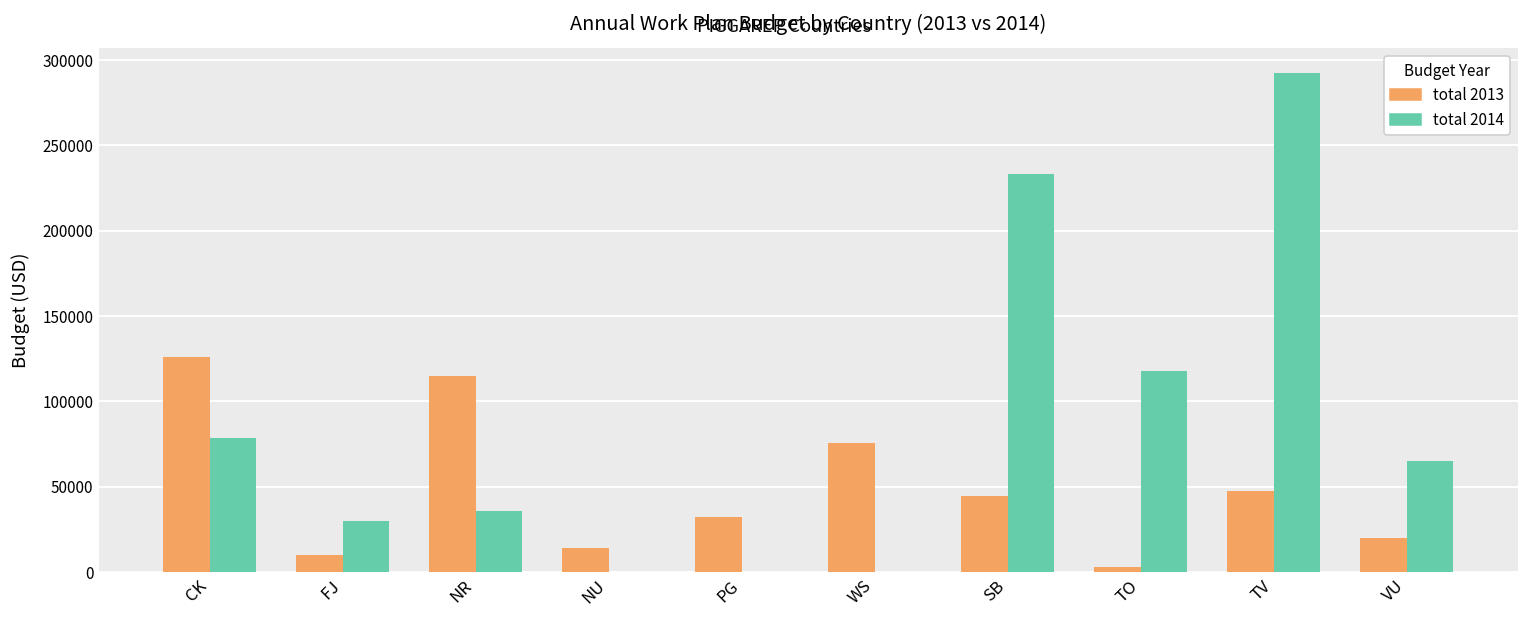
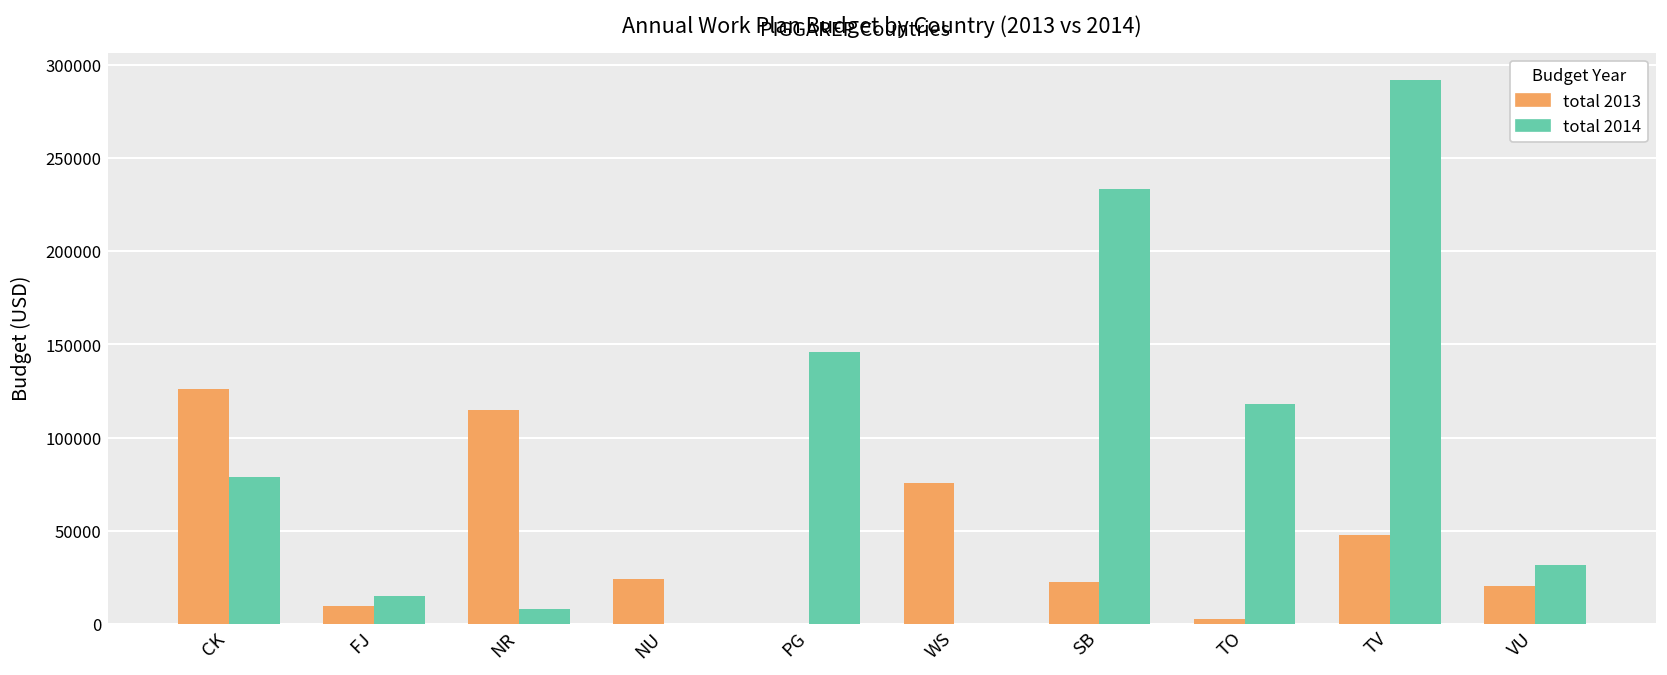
total 2014, FJ: 30000 -> 15000
total 2014, NR: 36000 -> 8000
total 2013, NU: 14000 -> 24000
total 2013, PG: 32000 -> 0
total 2014, PG: 0 -> 146000
total 2013, SB: 44000 -> 22000
total 2014, VU: 65000 -> 32000
